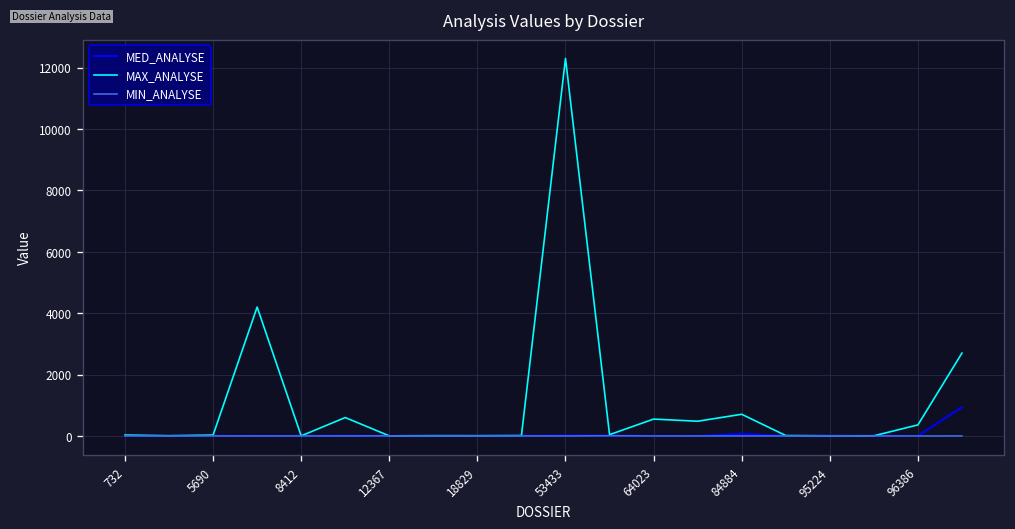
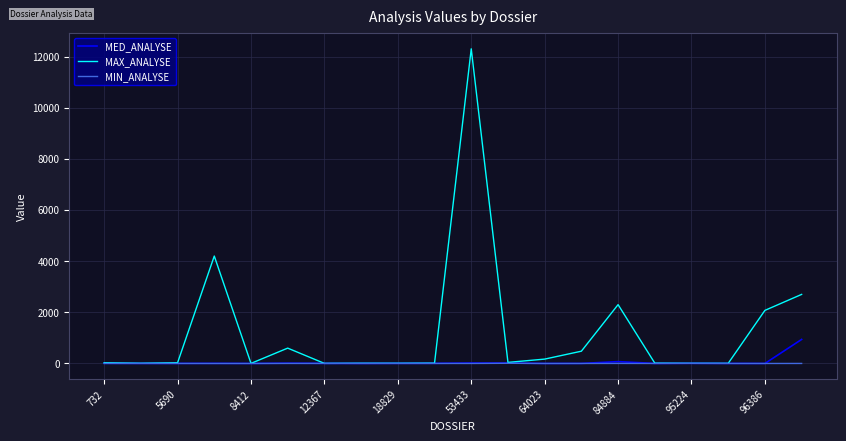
MAX_ANALYSE, 64023: 600 -> 200
MAX_ANALYSE, 84884: 700 -> 2300
MAX_ANALYSE, 96386: 400 -> 2100
